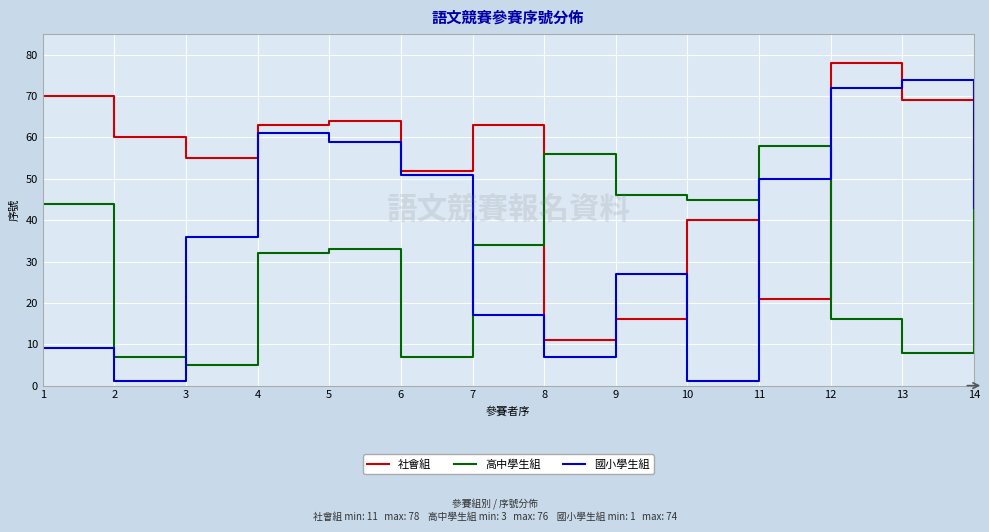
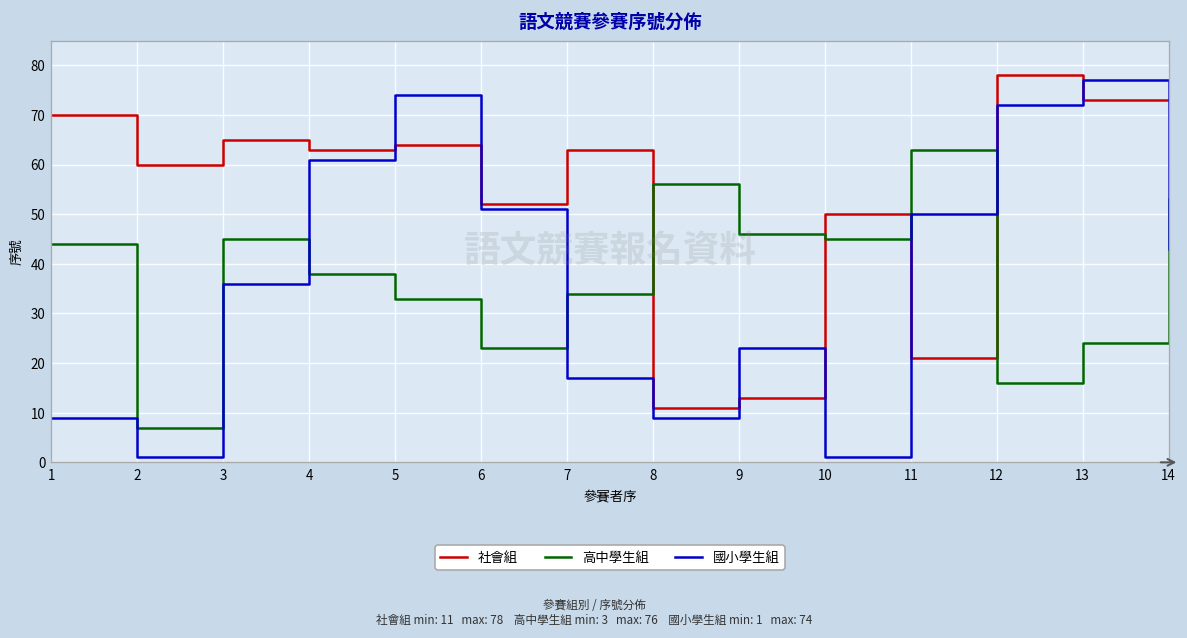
社會組, 3: 55 -> 65
高中學生組, 3: 5 -> 45
高中學生組, 4: 32 -> 38
國小學生組, 5: 59 -> 74
高中學生組, 6: 7 -> 23
國小學生組, 8: 7 -> 9
社會組, 9: 16 -> 13
國小學生組, 9: 27 -> 23
社會組, 10: 40 -> 50
高中學生組, 11: 58 -> 63
社會組, 13: 69 -> 73
高中學生組, 13: 8 -> 24
國小學生組, 13: 74 -> 77
